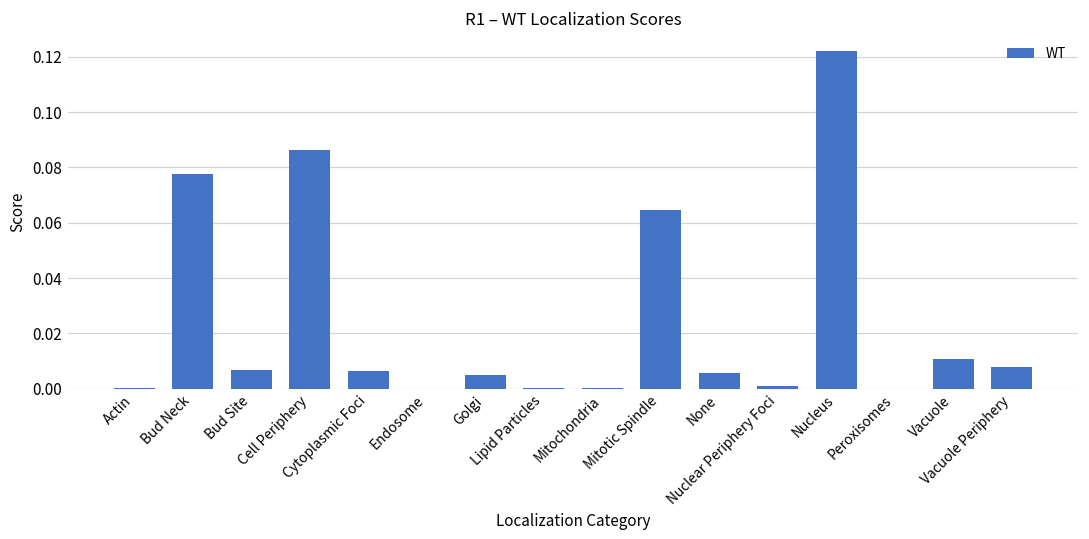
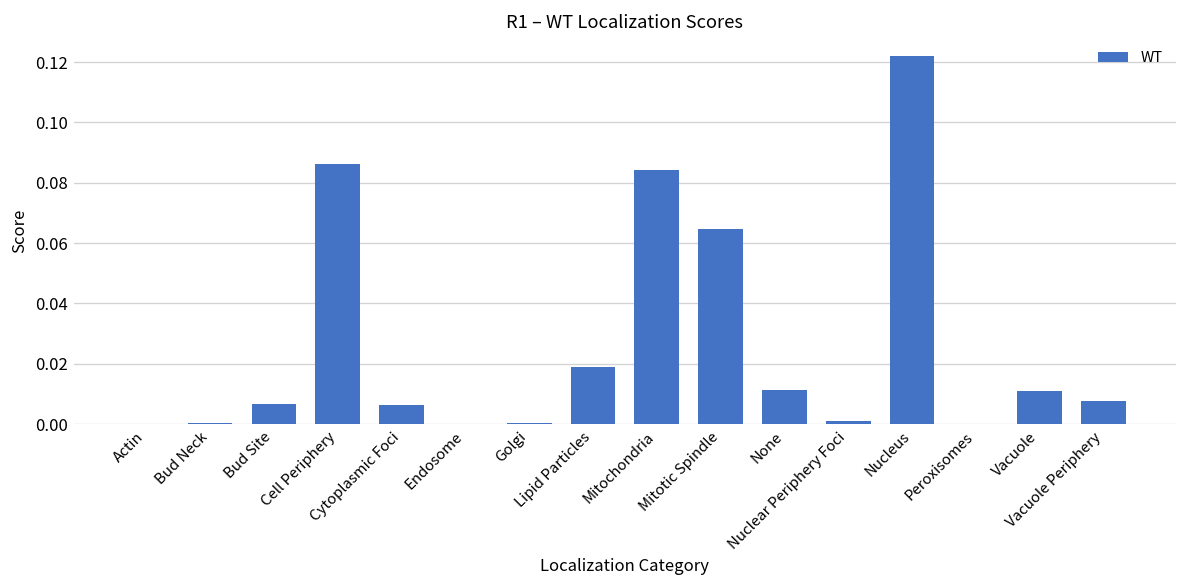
Bud Neck: 0.078 -> 0.000
Golgi: 0.005 -> 0.001
Lipid Particles: 0.000 -> 0.019
Mitochondria: 0.000 -> 0.084
None: 0.006 -> 0.011
